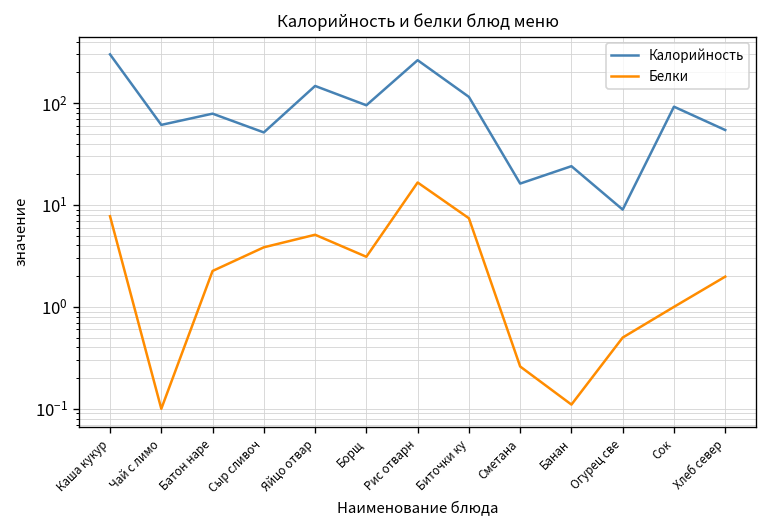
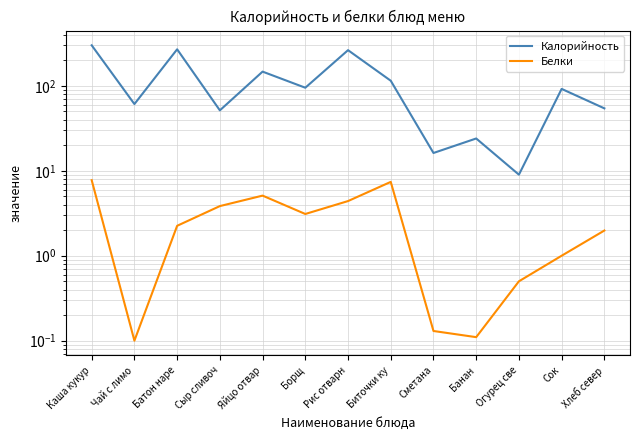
Калорийность, Батон наре: 80 -> 270
Белки, Рис отварн: 17 -> 4
Белки, Сметана: 0.26 -> 0.13
